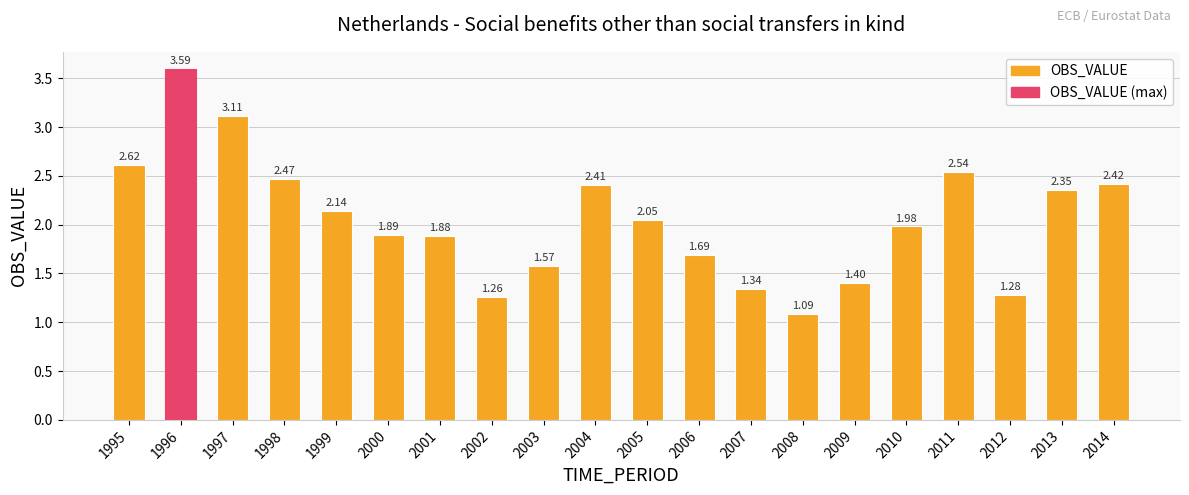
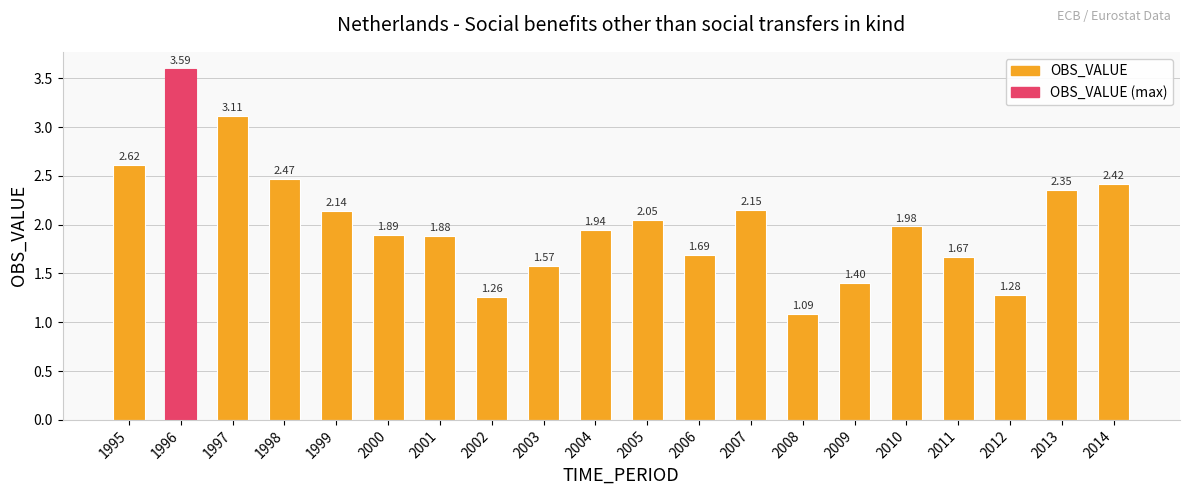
2004: 2.41 -> 1.94
2007: 1.34 -> 2.15
2011: 2.54 -> 1.67
